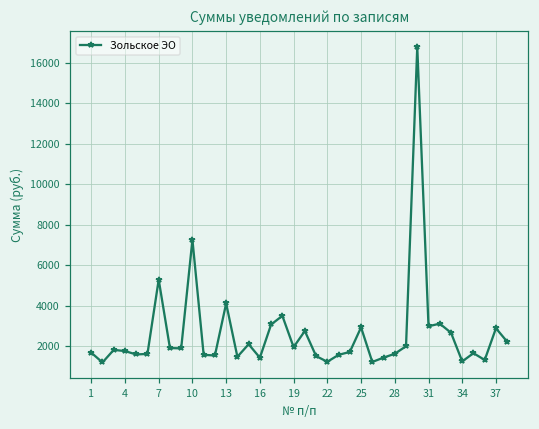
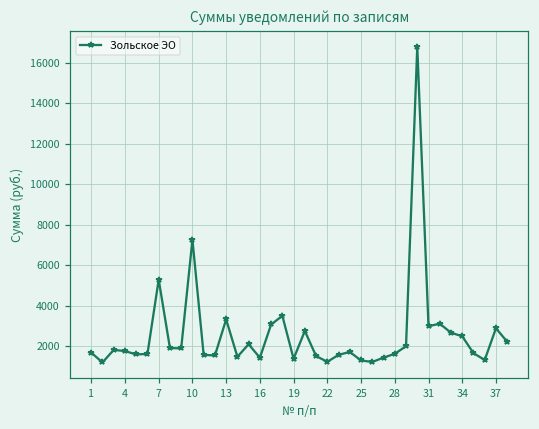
13: 4100 -> 3300
19: 2000 -> 1400
25: 2900 -> 1300
34: 1300 -> 2500
